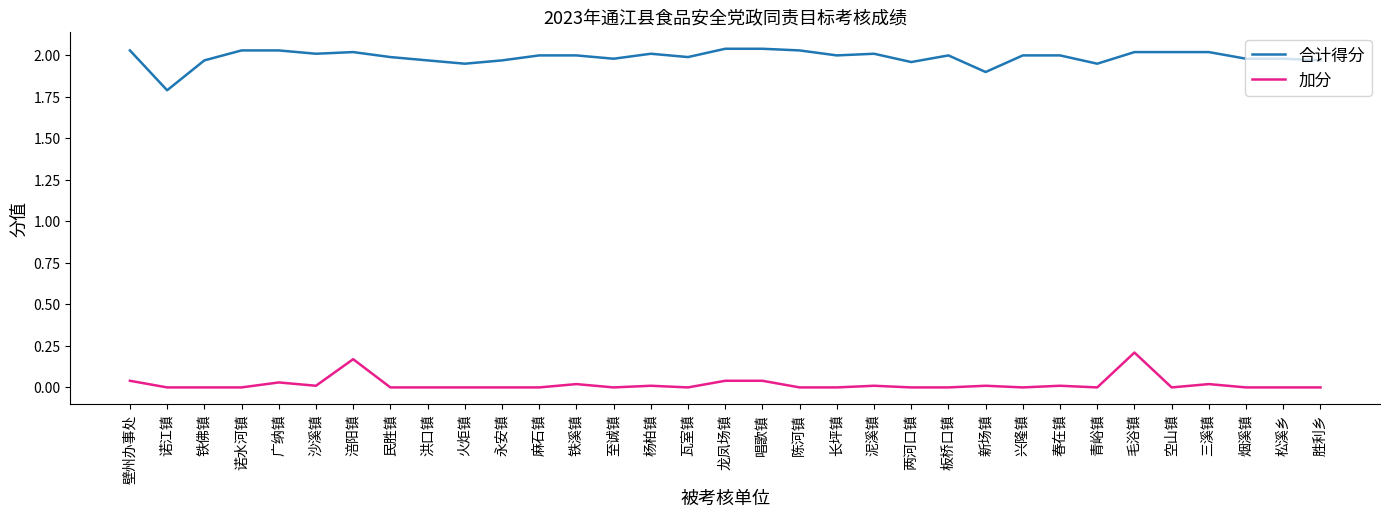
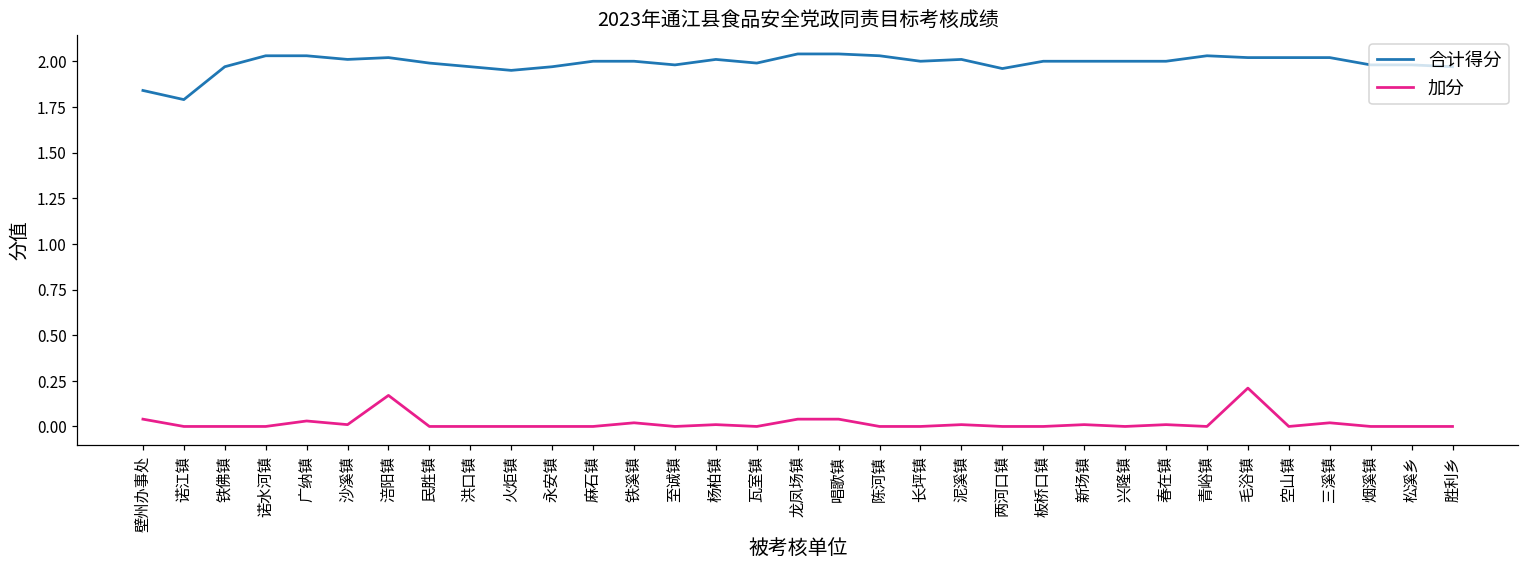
合计得分, 壁州办事处: 2.03 -> 1.84
合计得分, 新场镇: 1.9 -> 2.0
合计得分, 青峪镇: 1.95 -> 2.03
